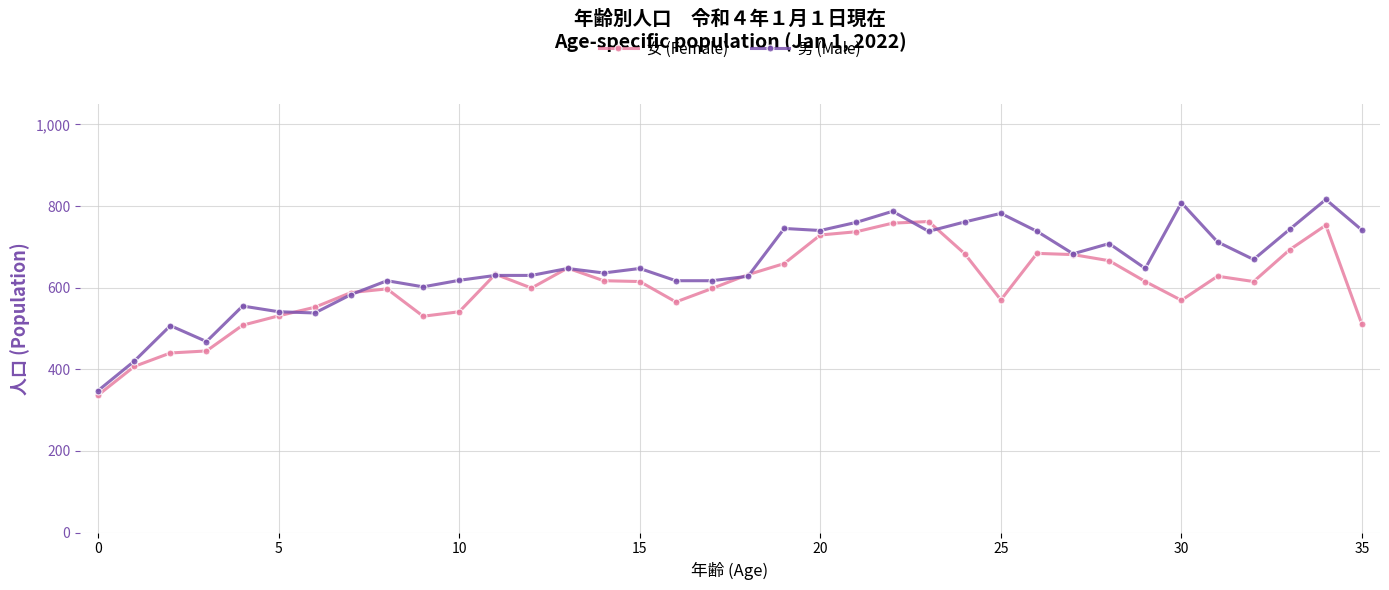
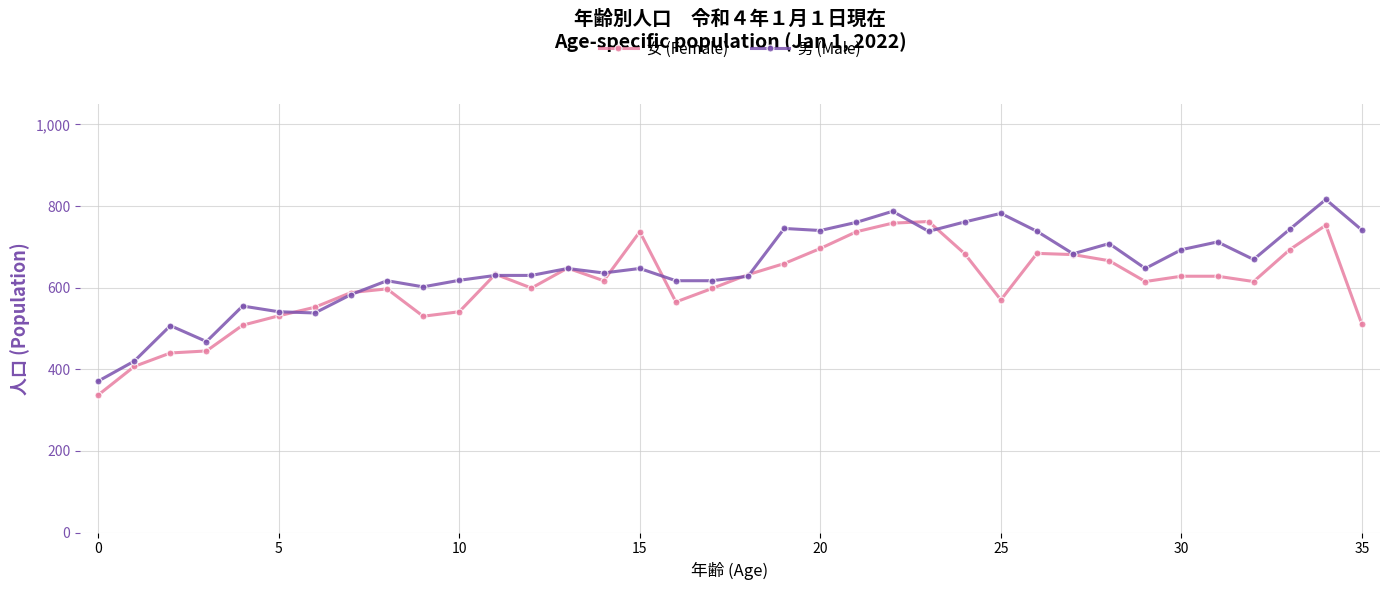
男 (Male), 0: 350 -> 370
女 (Female), 15: 620 -> 740
女 (Female), 20: 730 -> 700
女 (Female), 30: 570 -> 630
男 (Male), 30: 810 -> 690
